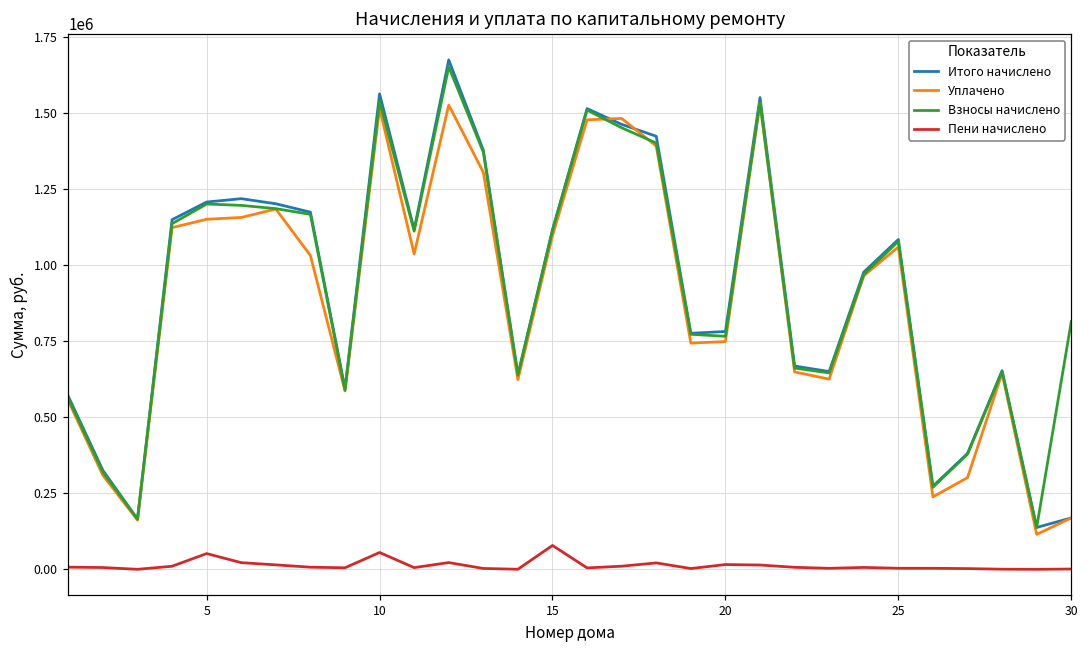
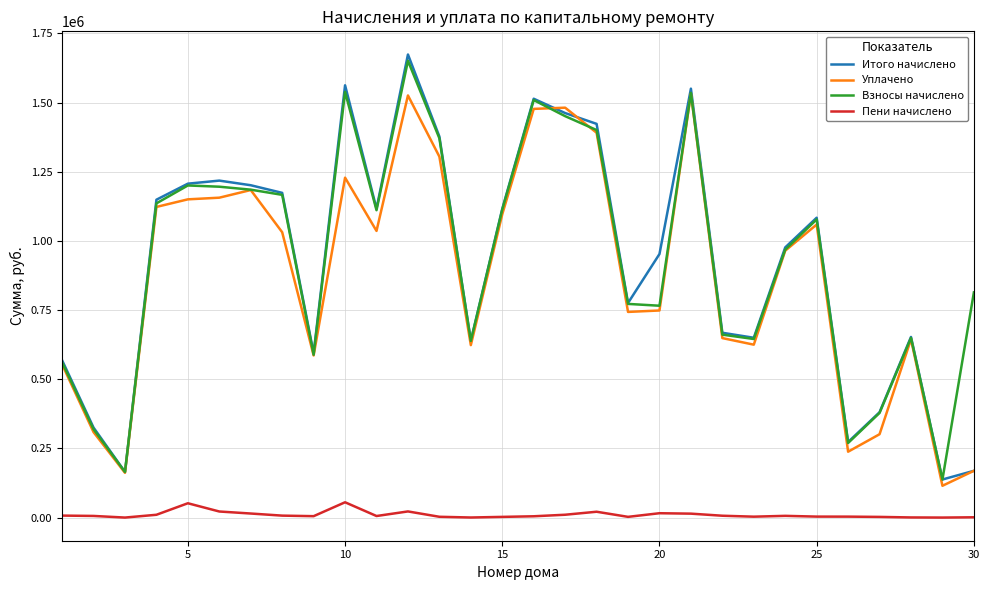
Уплачено, 10: 1520000 -> 1230000
Пени начислено, 15: 80000 -> 0
Итого начислено, 20: 780000 -> 950000
